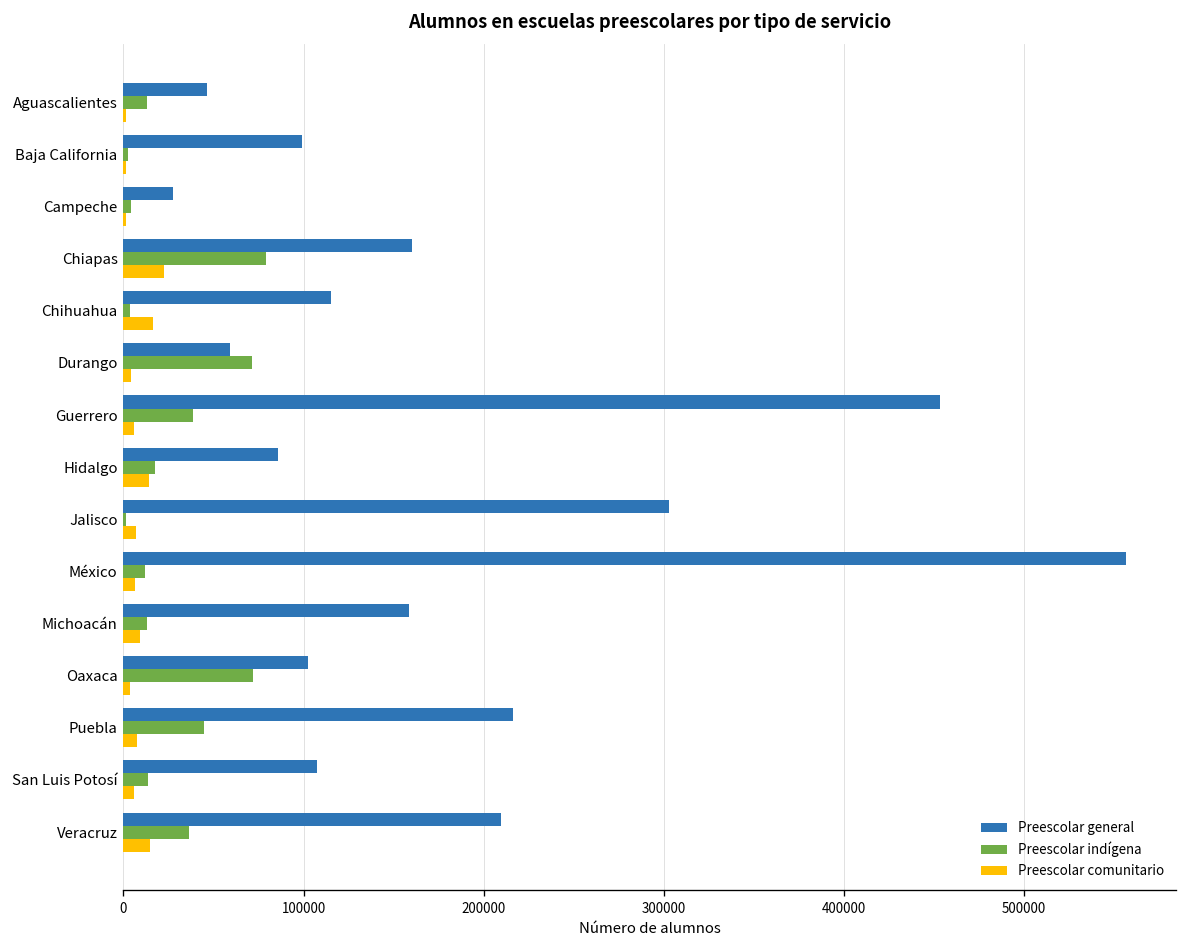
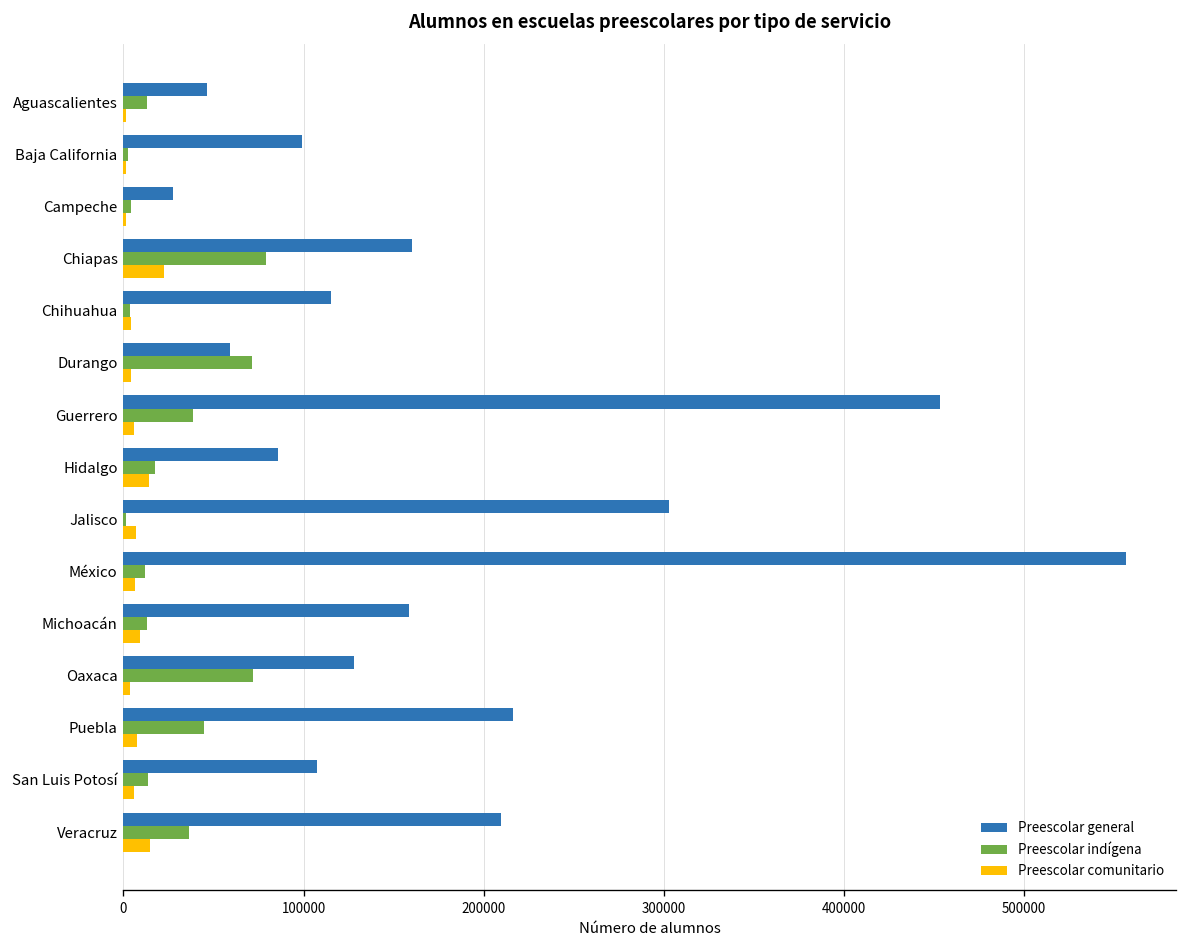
Preescolar comunitario, Chihuahua: 16000 -> 4000
Preescolar general, Oaxaca: 102000 -> 128000
